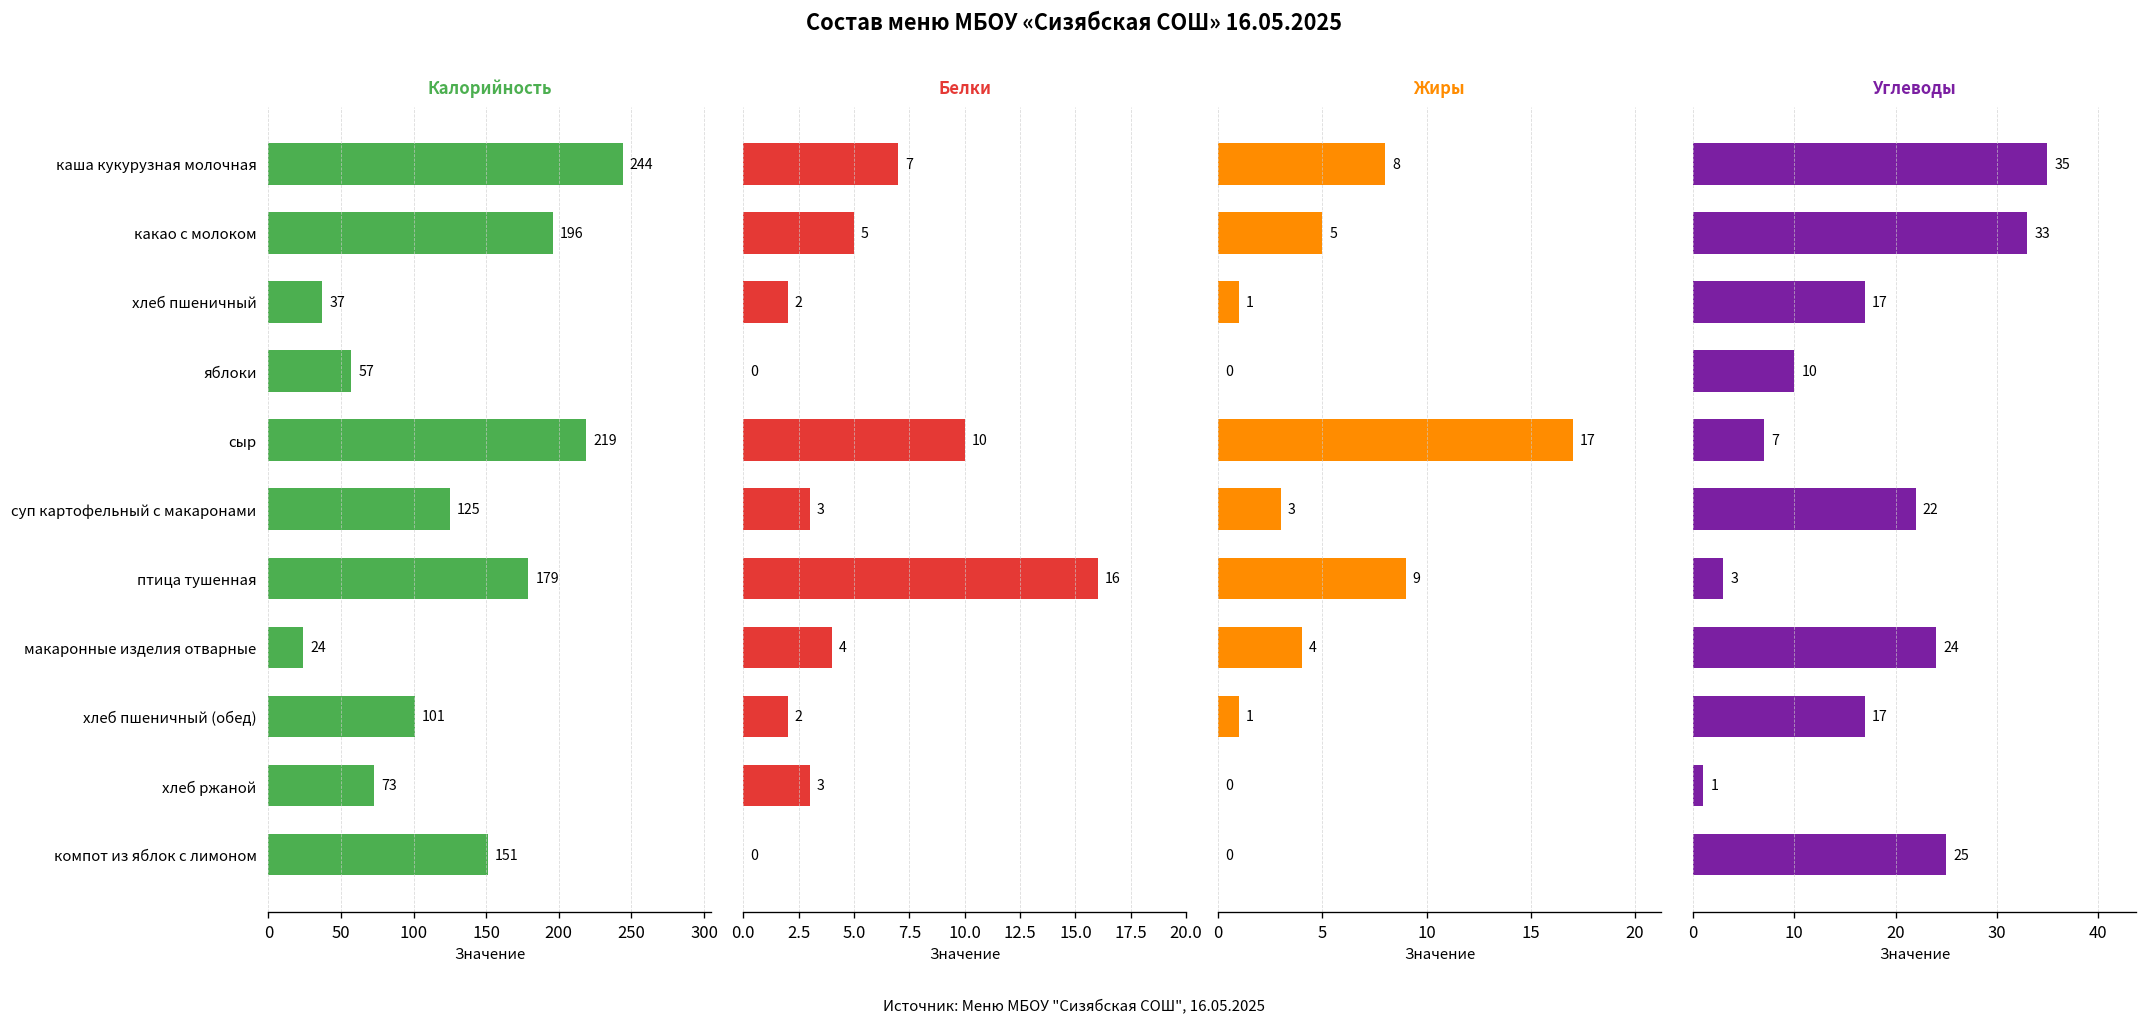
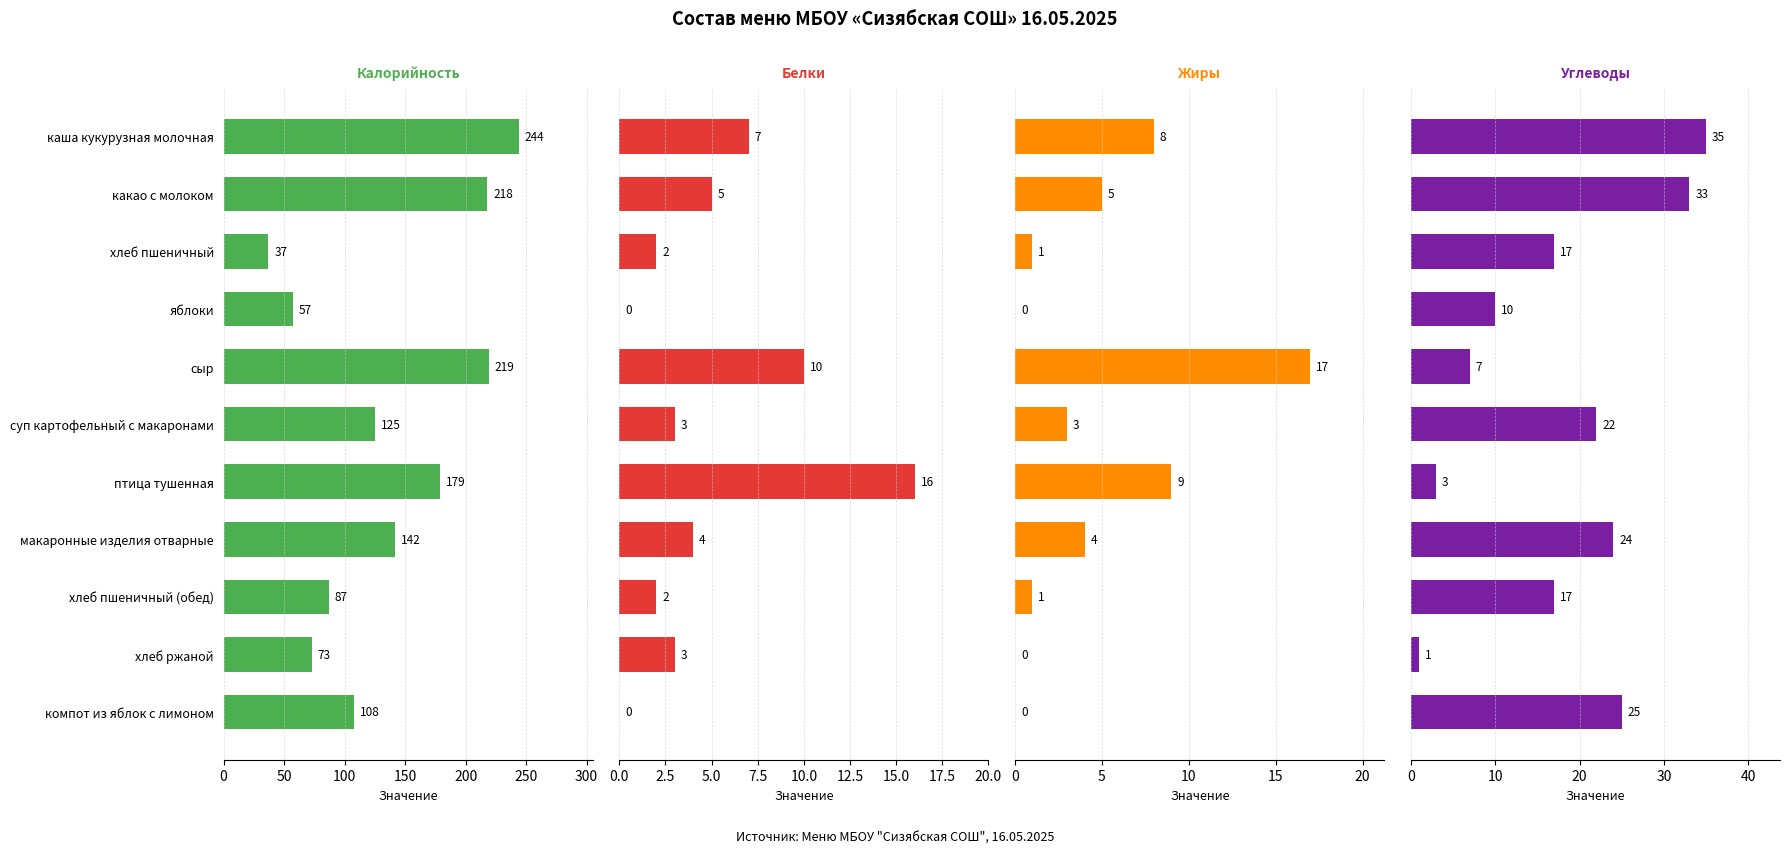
Калорийность, какао с молоком: 196 -> 218
Калорийность, макаронные изделия отварные: 24 -> 142
Калорийность, хлеб пшеничный (обед): 101 -> 87
Калорийность, компот из яблок с лимоном: 151 -> 108
